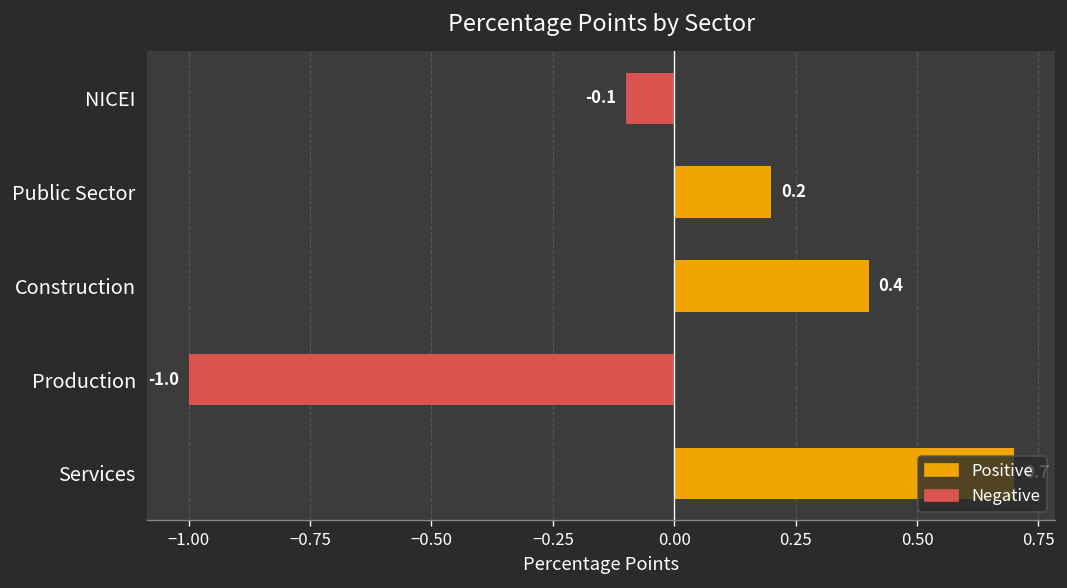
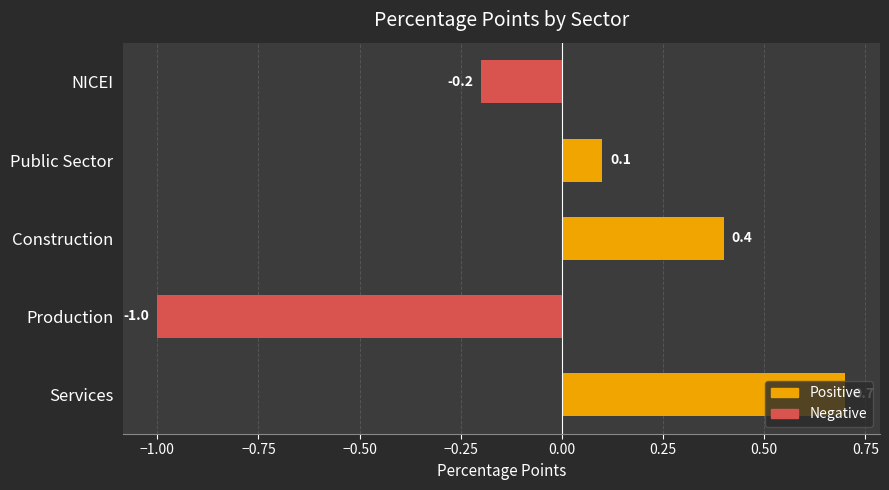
NICEI: -0.1 -> -0.2
Public Sector: 0.2 -> 0.1
